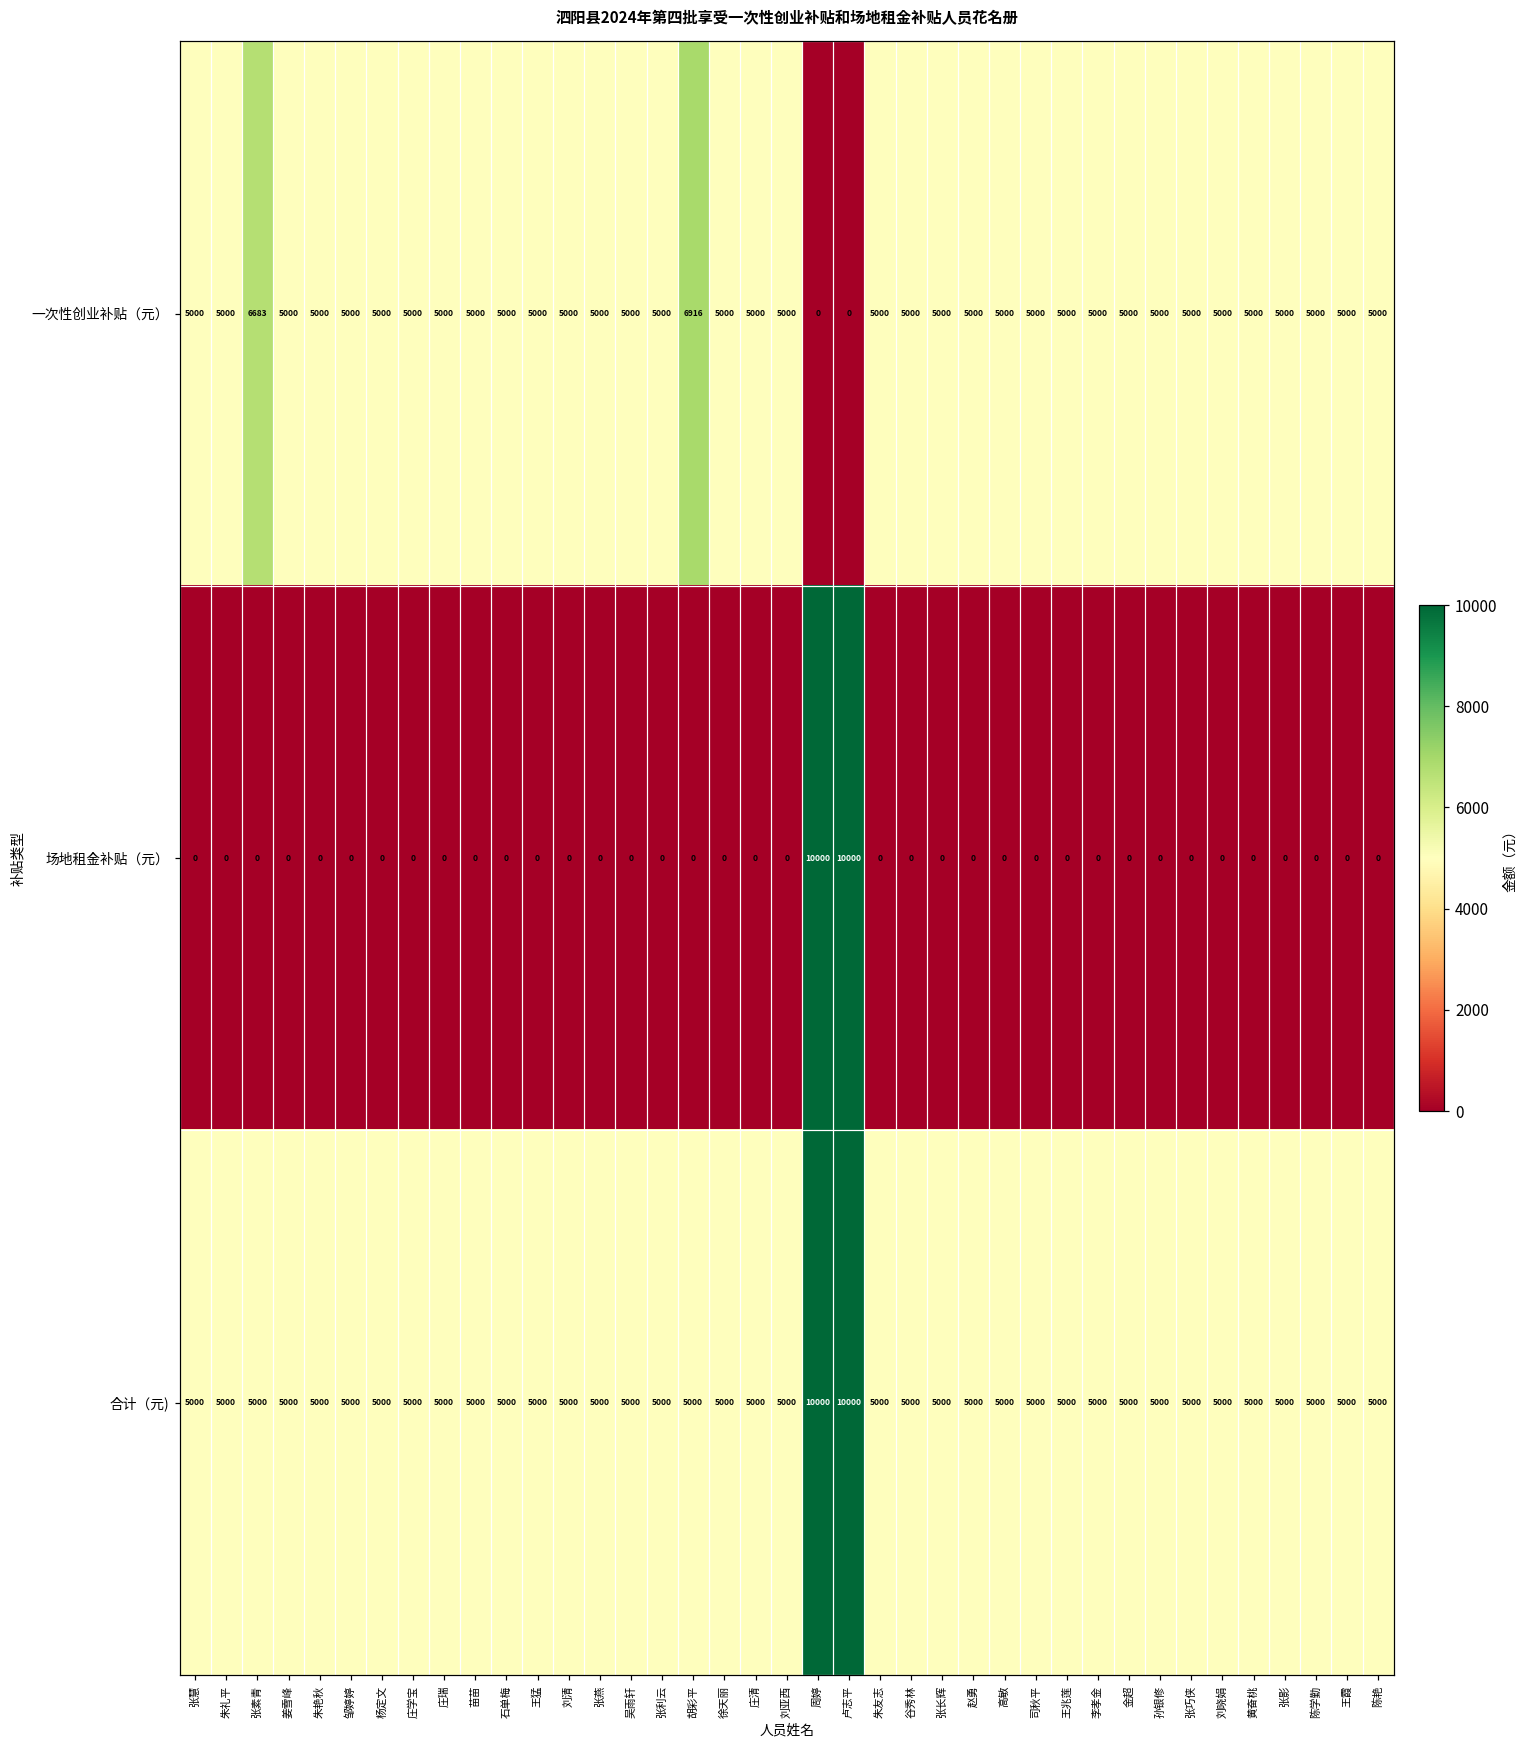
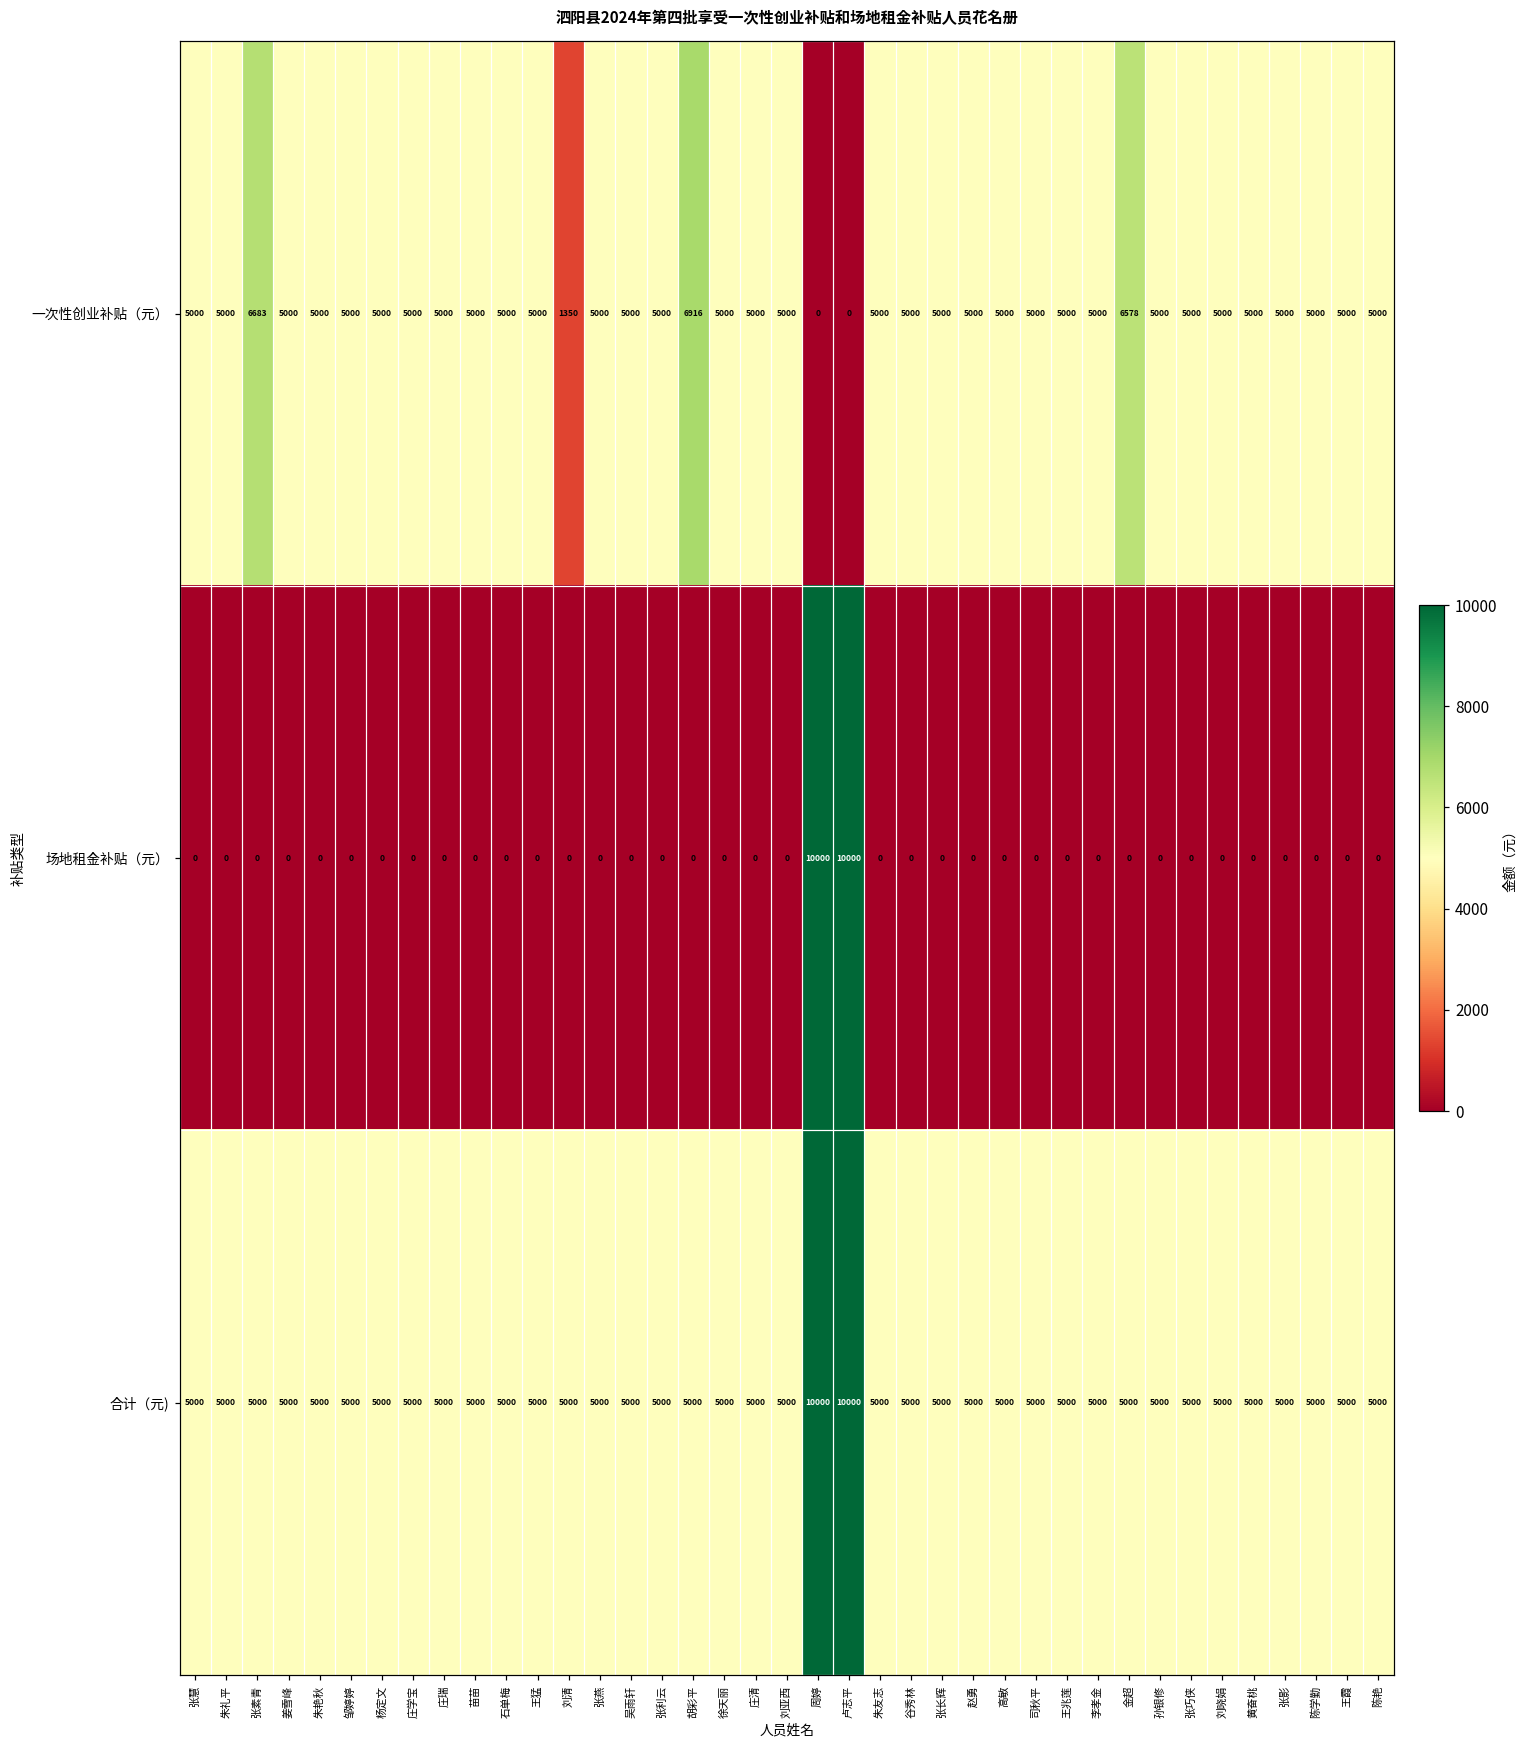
一次性创业补贴（元）, 刘清: 5000 -> 1350
一次性创业补贴（元）, 金超: 5000 -> 6578
